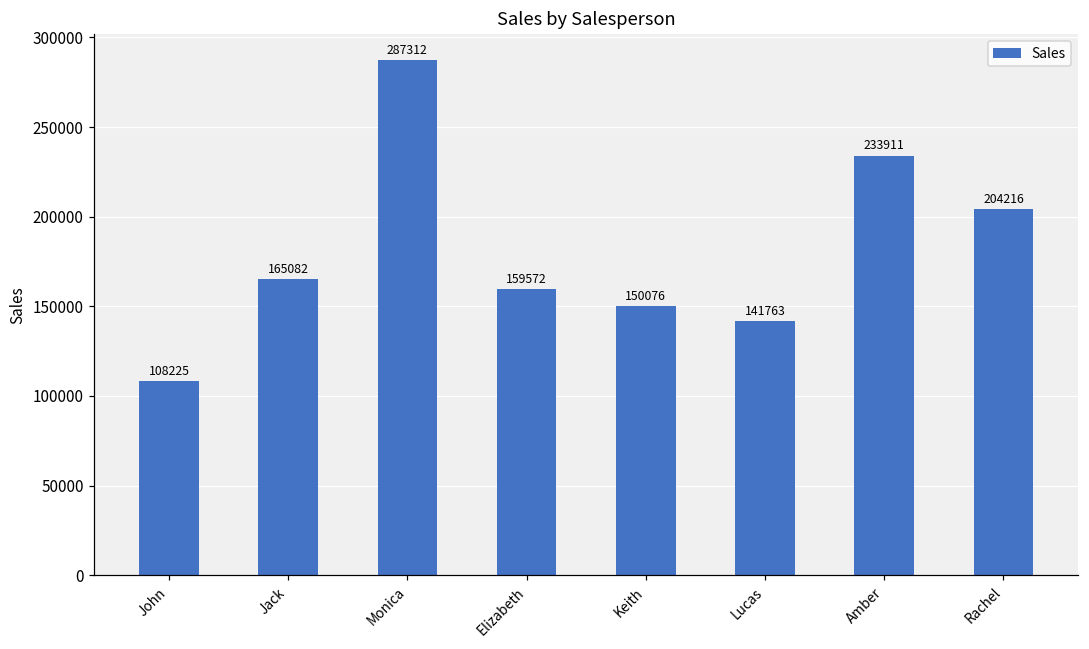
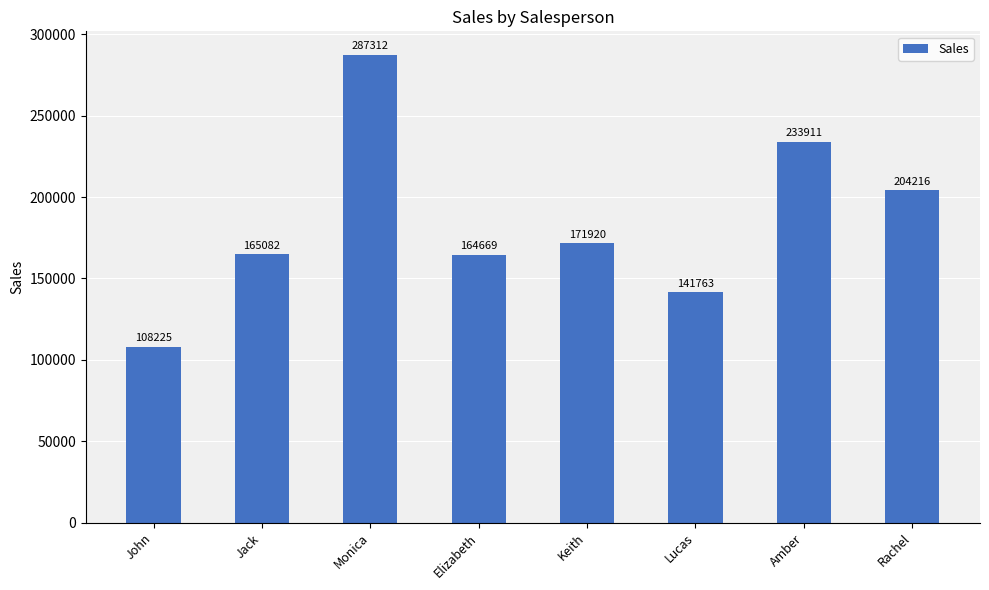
Elizabeth: 159572 -> 164669
Keith: 150076 -> 171920
